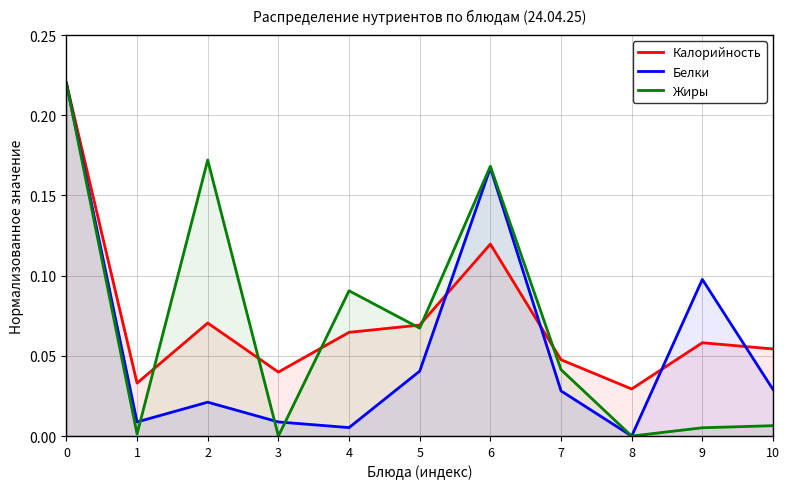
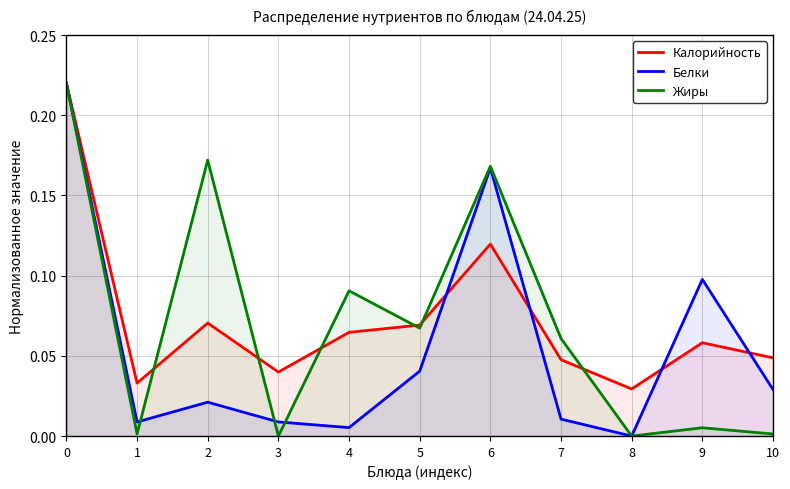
Белки, 7: 0.028 -> 0.011
Жиры, 7: 0.041 -> 0.061
Калорийность, 10: 0.054 -> 0.049
Жиры, 10: 0.006 -> 0.001
